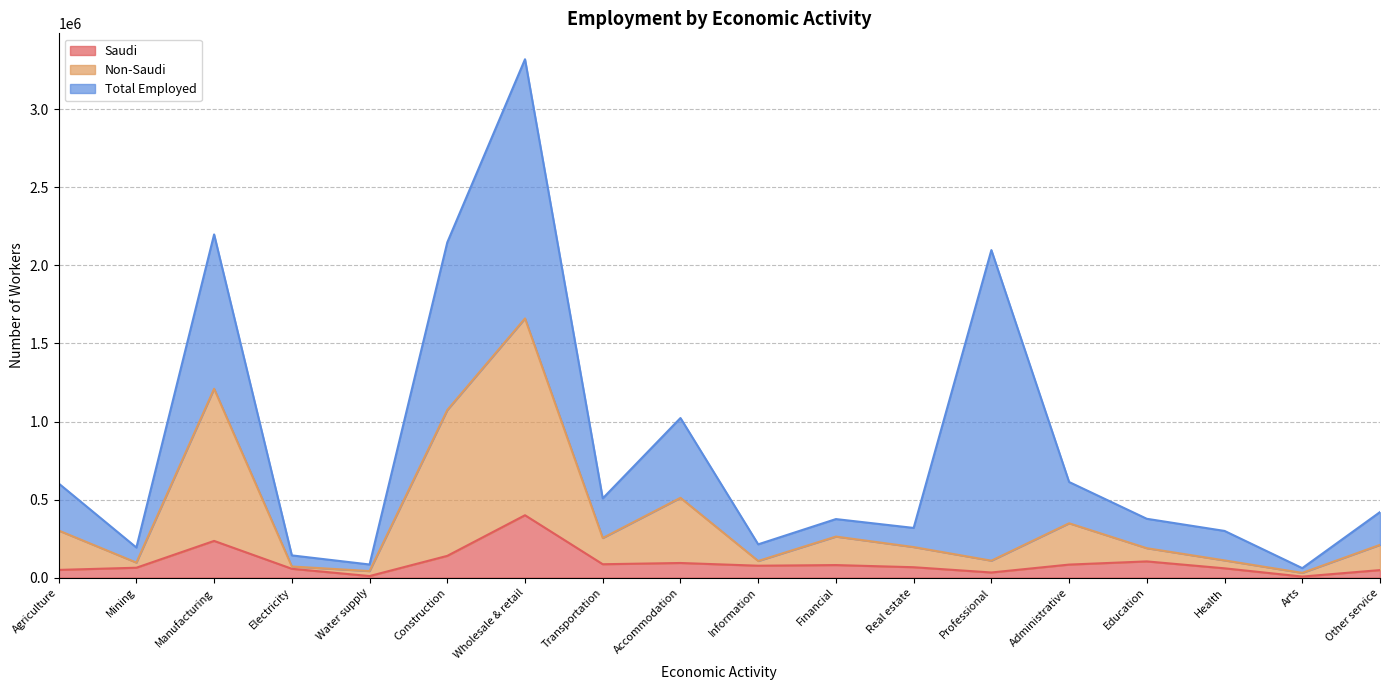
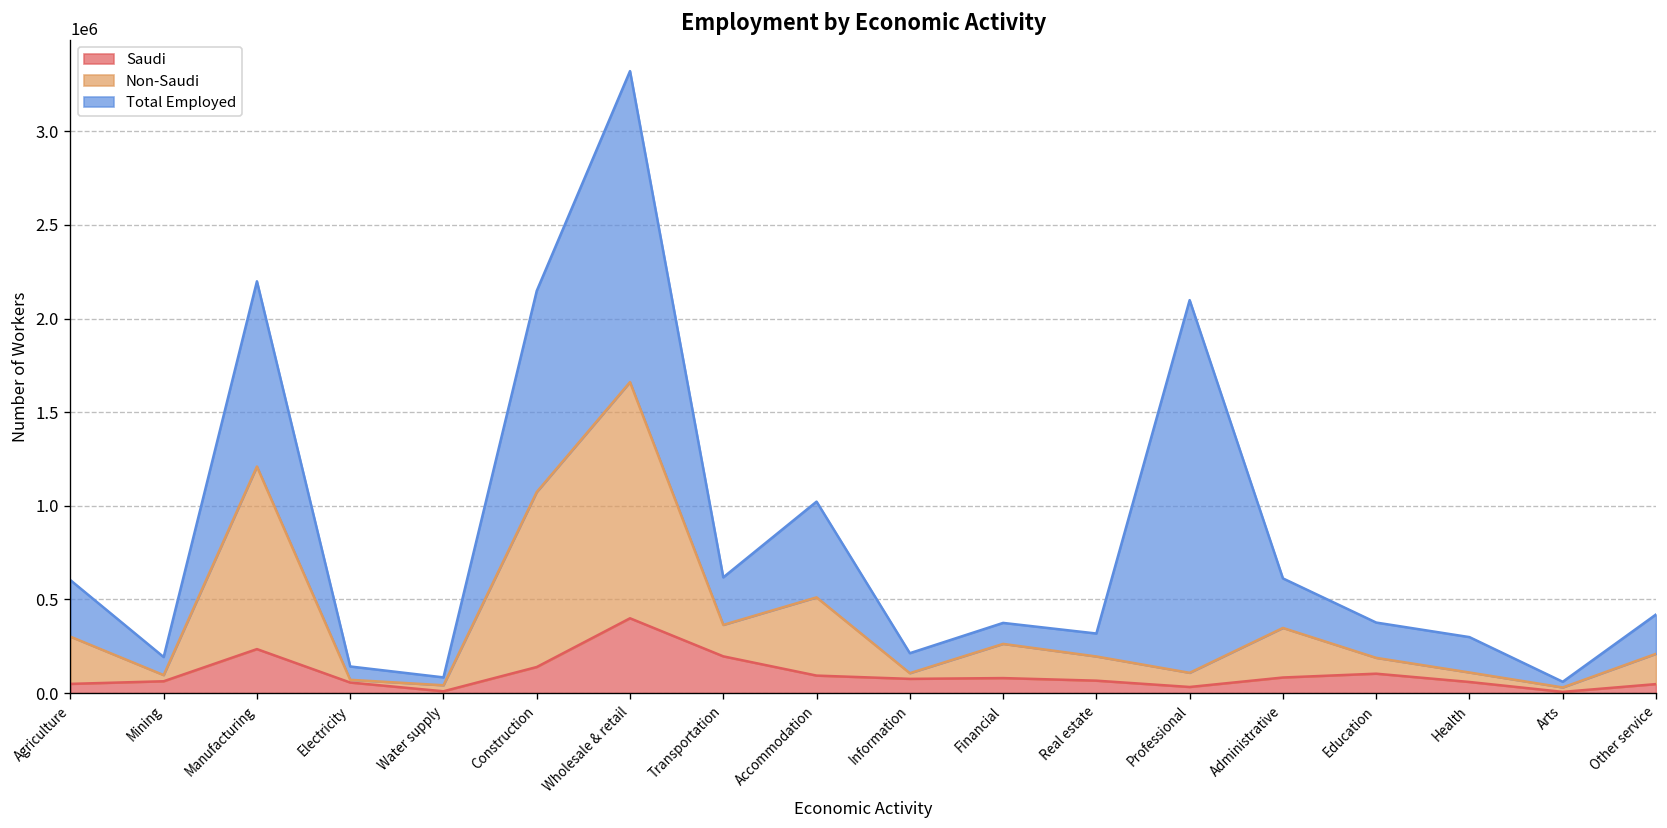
Saudi, Transportation: 90000 -> 200000
